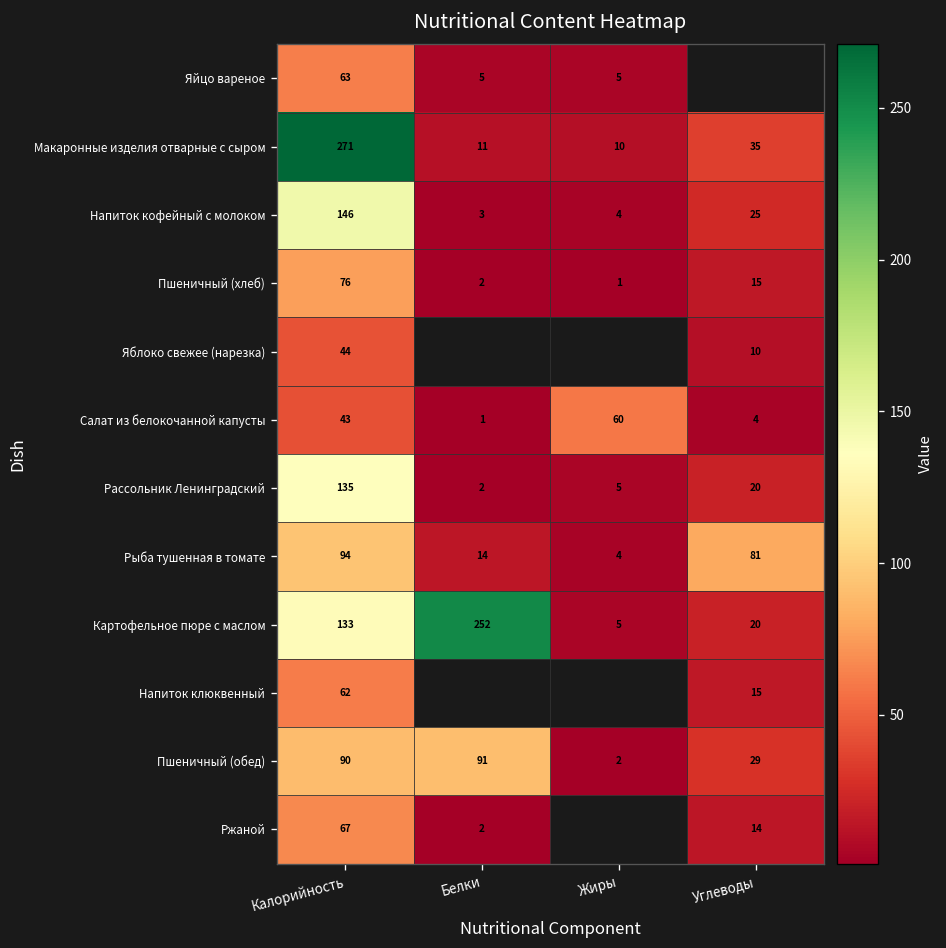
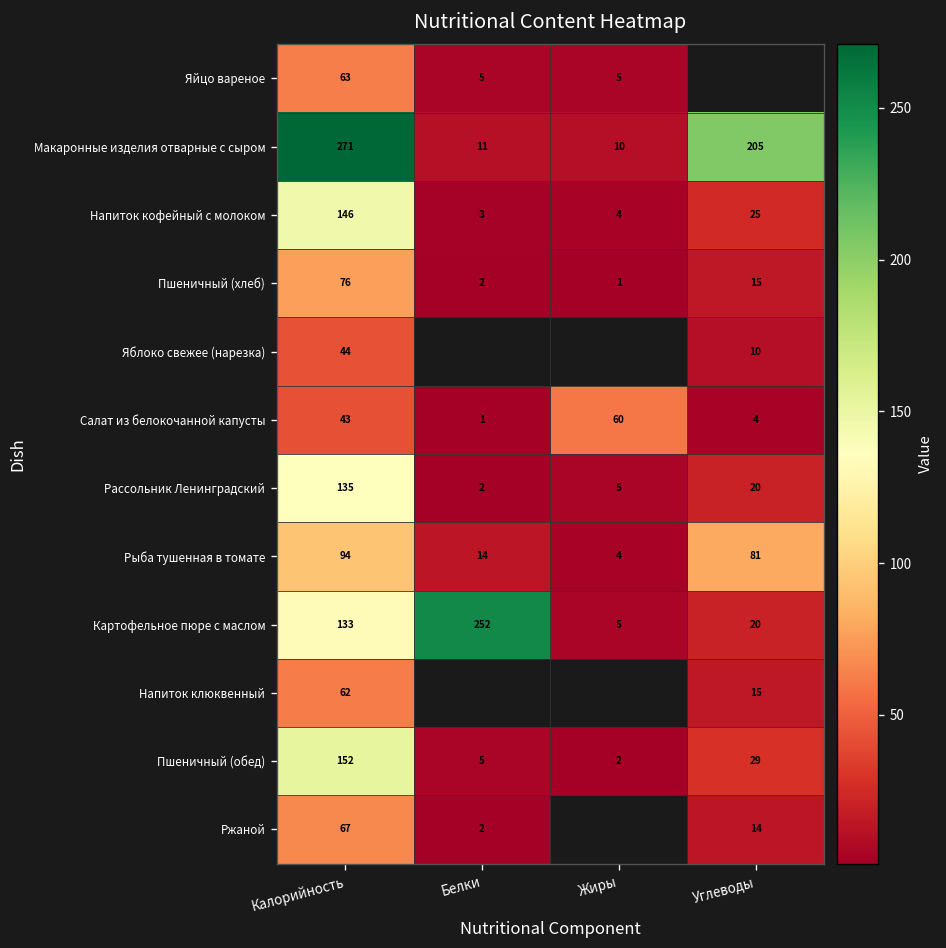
Макаронные изделия отварные с сыром, Углеводы: 35 -> 205
Пшеничный (обед), Калорийность: 90 -> 152
Пшеничный (обед), Белки: 91 -> 5
